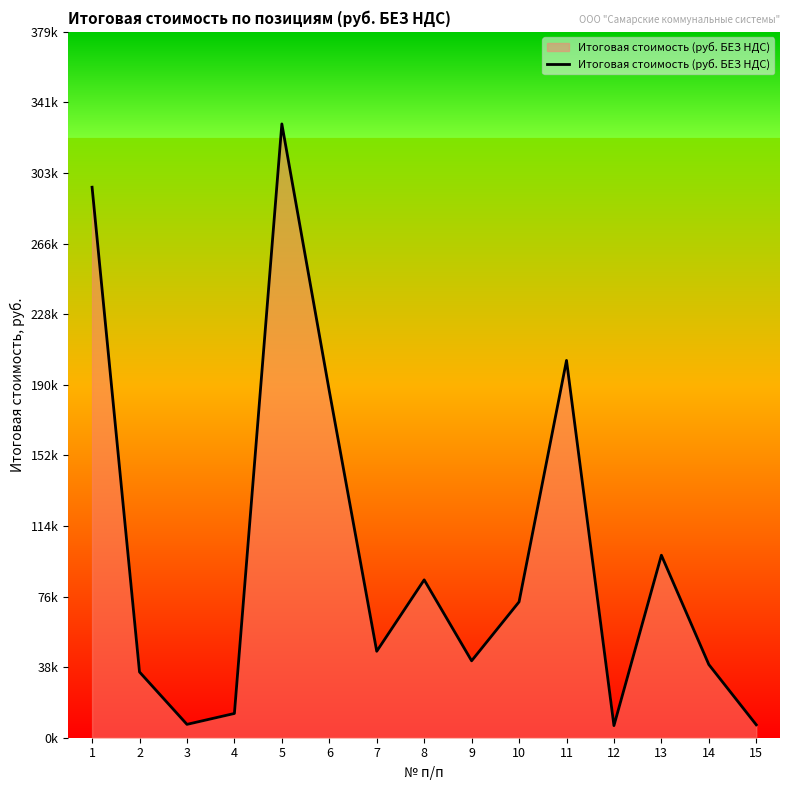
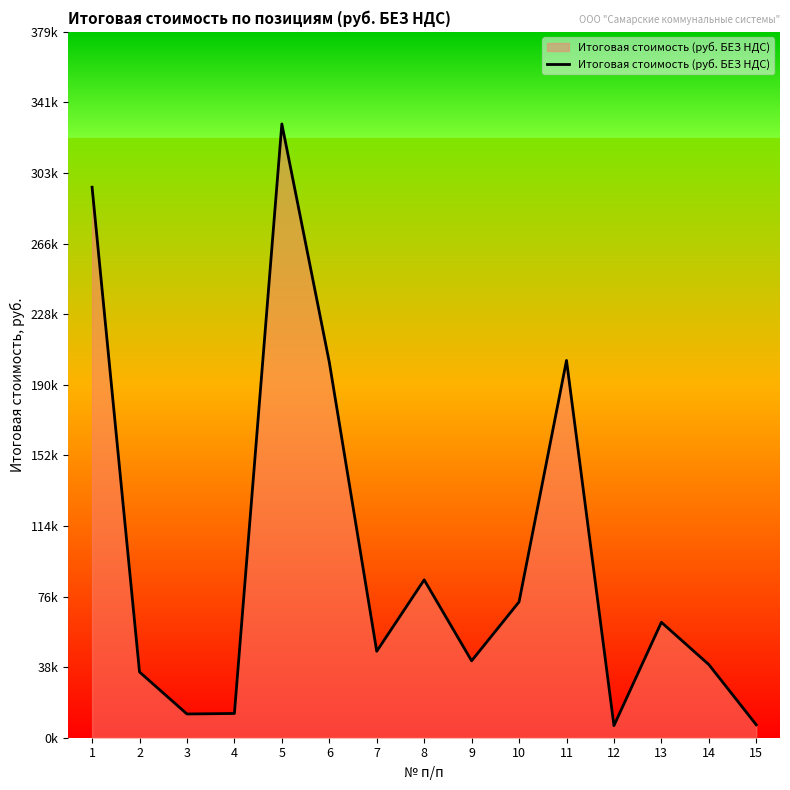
3: 7000 -> 13000
6: 186000 -> 202000
13: 98000 -> 62000
